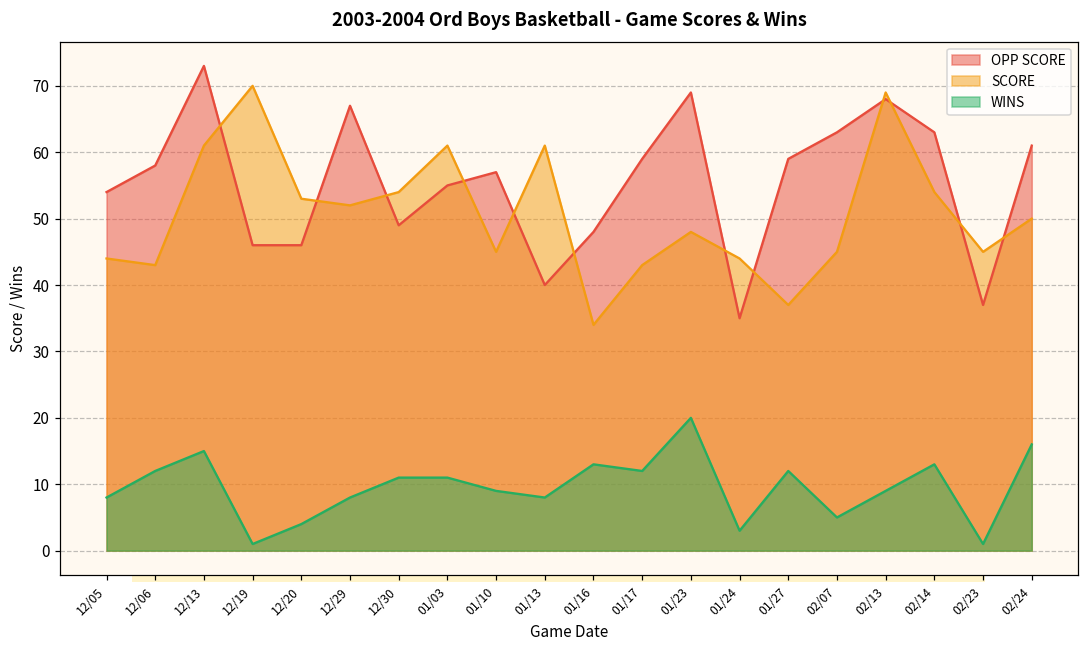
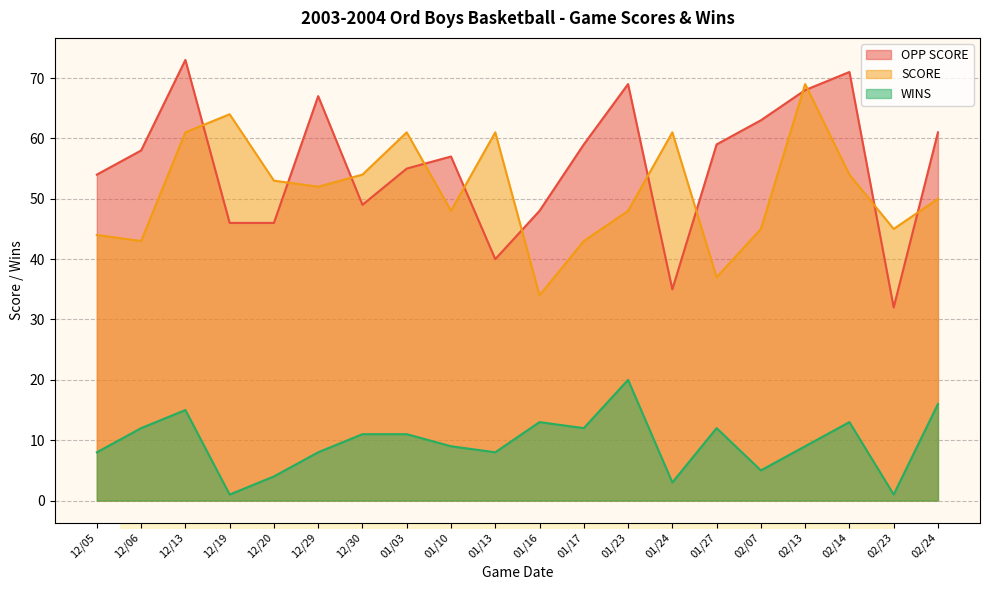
SCORE, 12/19: 70 -> 64
SCORE, 01/10: 45 -> 48
SCORE, 01/24: 44 -> 61
OPP SCORE, 02/14: 63 -> 71
OPP SCORE, 02/23: 37 -> 32
